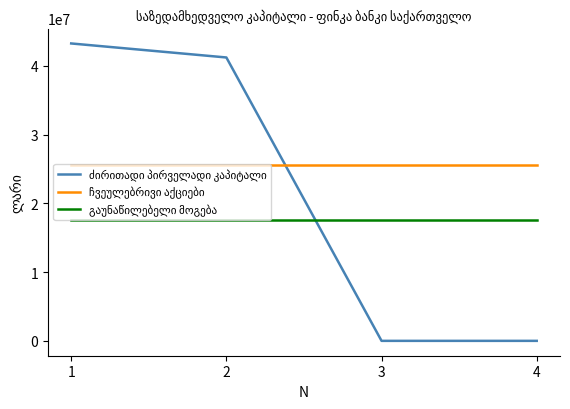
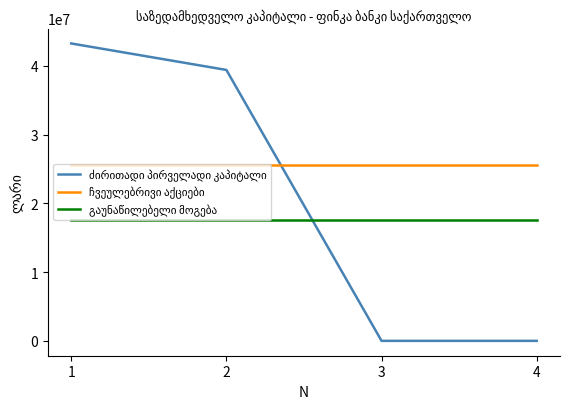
ძირითადი პირველადი კაპიტალი, 2: 41000000 -> 39000000
